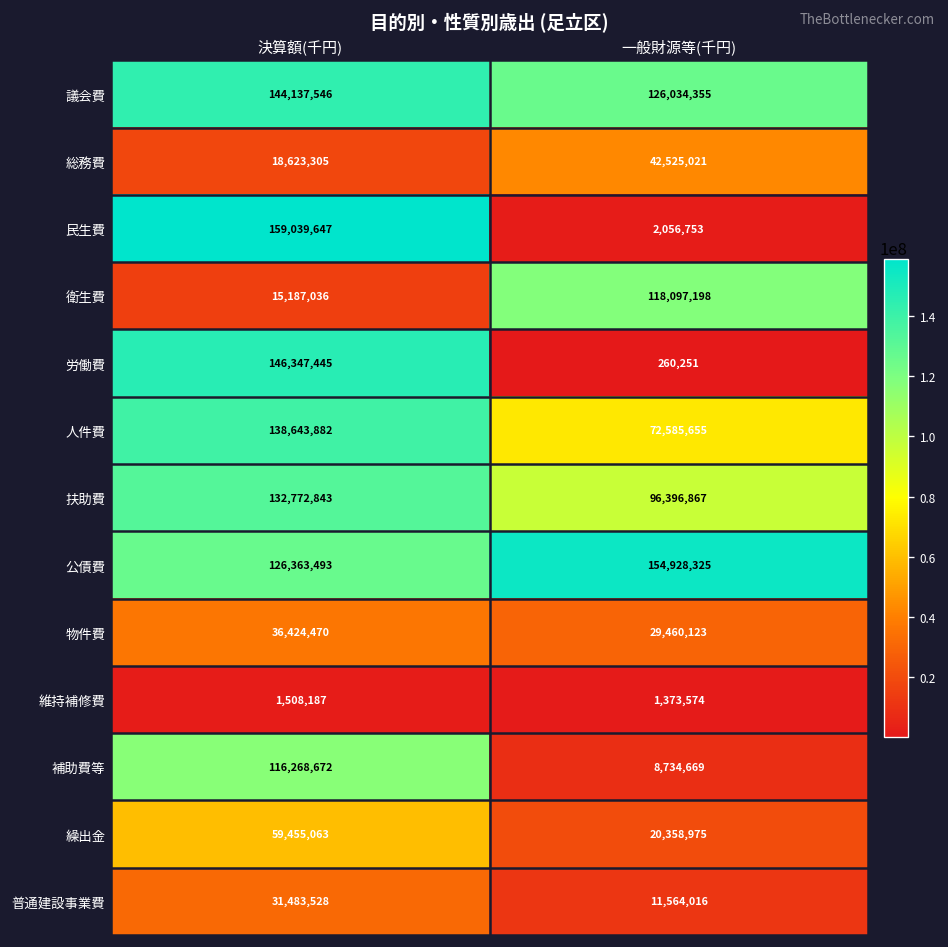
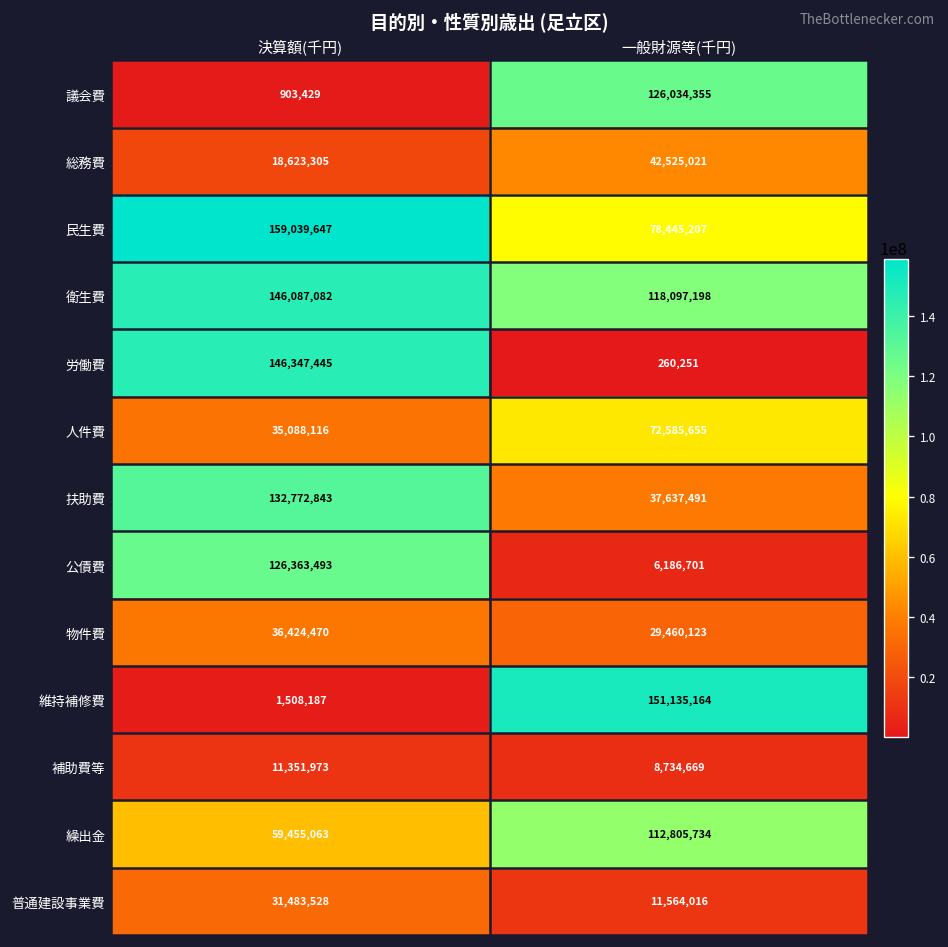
議会費, 決算額(千円): 144,137,546 -> 903,429
民生費, 一般財源等(千円): 2,056,753 -> 78,445,207
衛生費, 決算額(千円): 15,187,036 -> 146,087,082
人件費, 決算額(千円): 138,643,882 -> 35,088,116
扶助費, 一般財源等(千円): 96,396,867 -> 37,637,491
公債費, 一般財源等(千円): 154,928,325 -> 6,186,701
維持補修費, 一般財源等(千円): 1,373,574 -> 151,135,164
補助費等, 決算額(千円): 116,268,672 -> 11,351,973
繰出金, 一般財源等(千円): 20,358,975 -> 112,805,734
